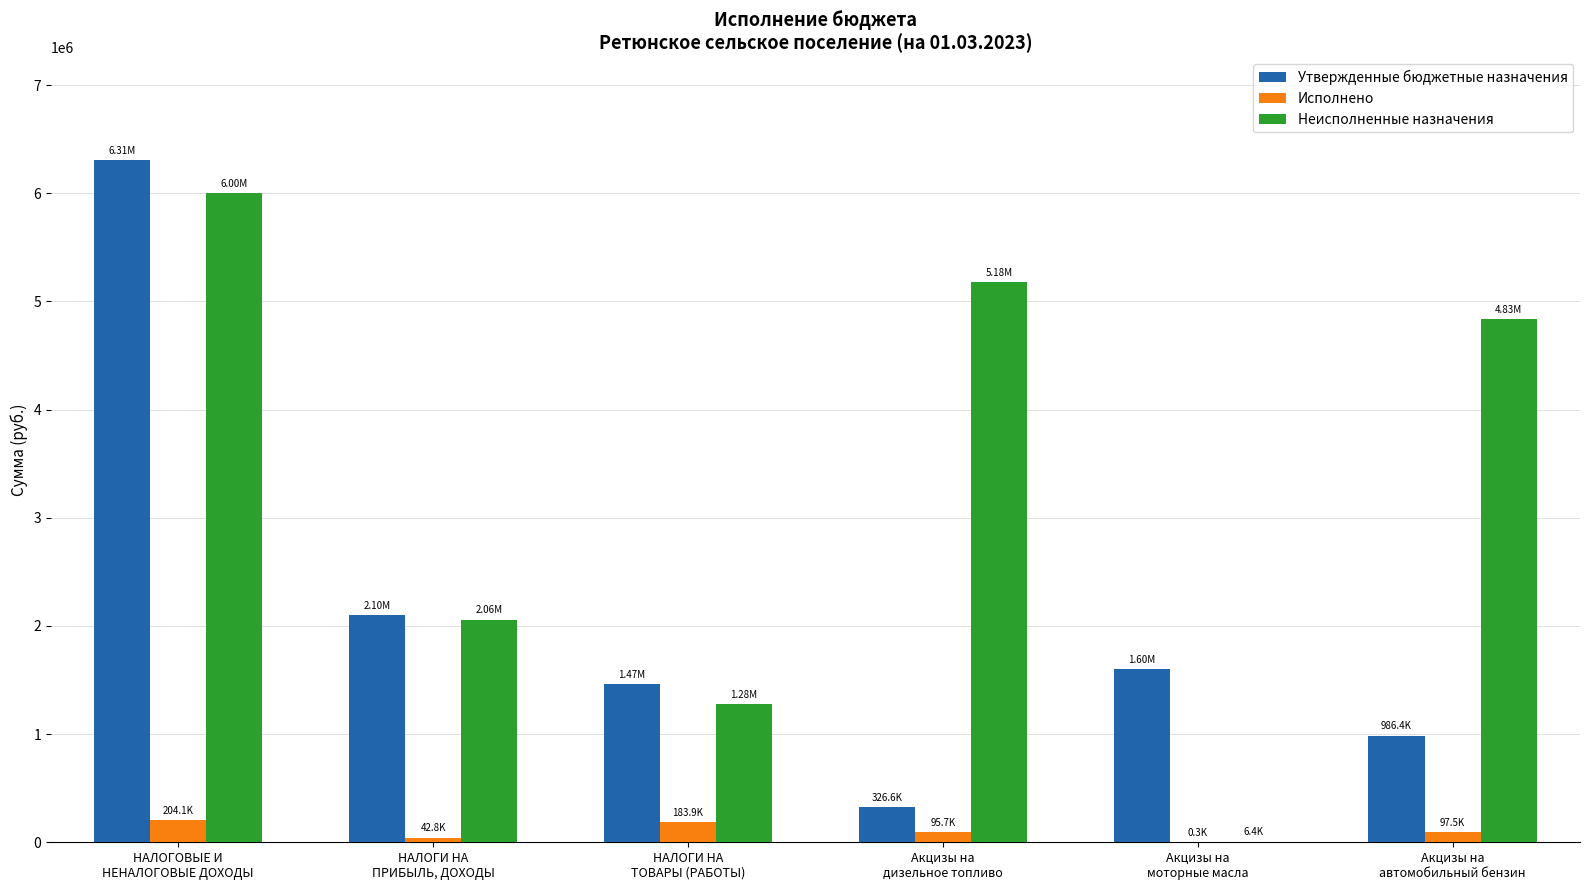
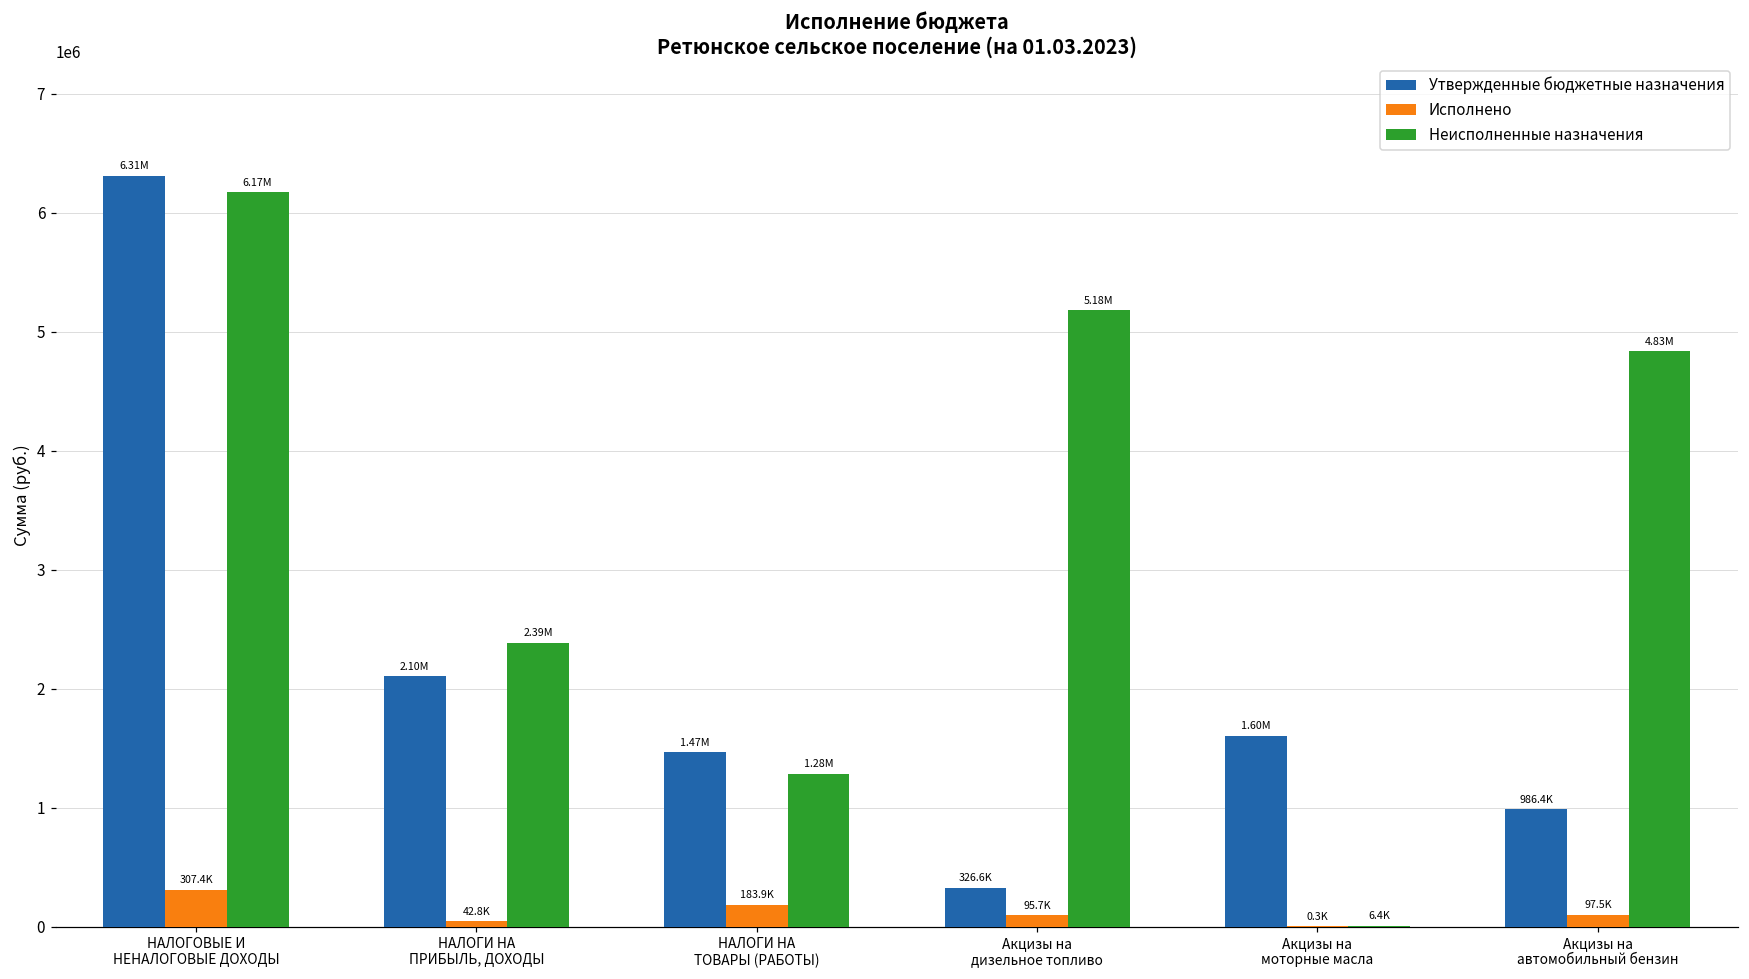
Исполнено, НАЛОГОВЫЕ И НЕНАЛОГОВЫЕ ДОХОДЫ: 204.1K -> 307.4K
Неисполненные назначения, НАЛОГОВЫЕ И НЕНАЛОГОВЫЕ ДОХОДЫ: 6.00M -> 6.17M
Неисполненные назначения, НАЛОГИ НА ПРИБЫЛЬ, ДОХОДЫ: 2.06M -> 2.39M
